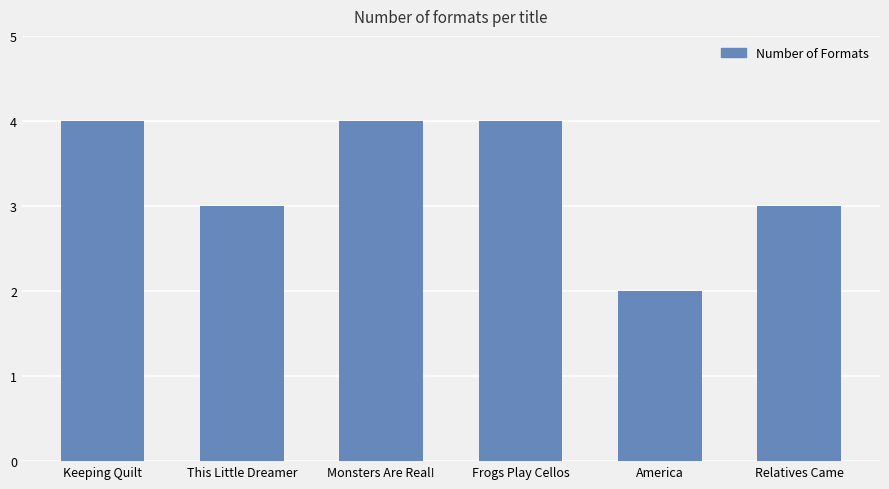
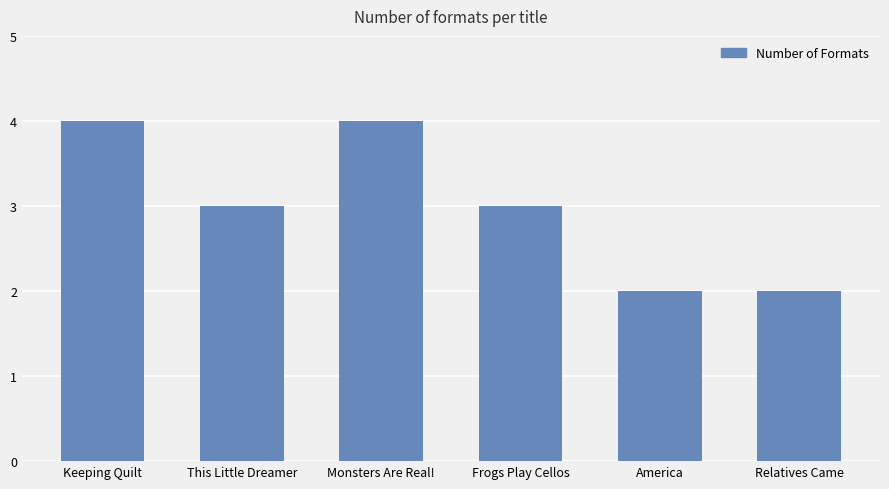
Frogs Play Cellos: 4 -> 3
Relatives Came: 3 -> 2
